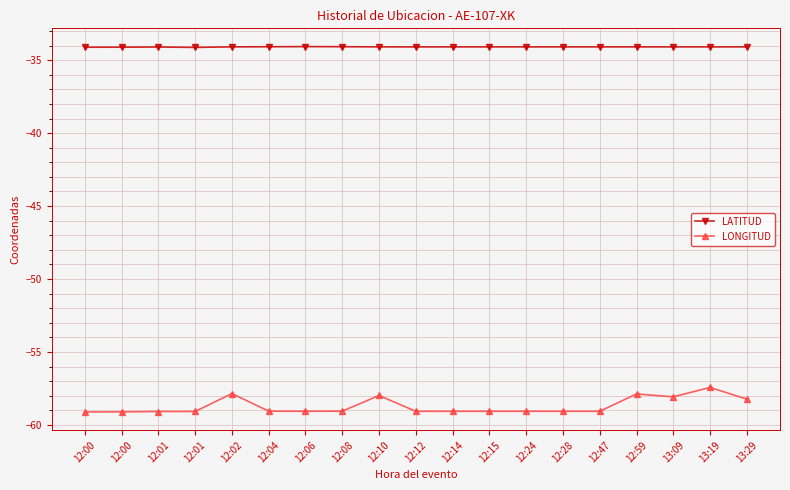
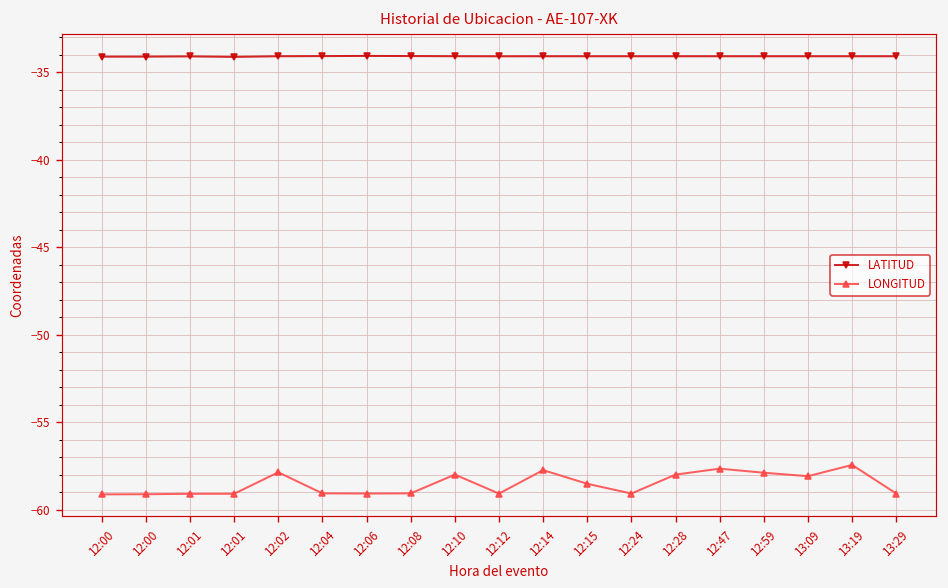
LONGITUD, 12:14: -59.1 -> -57.7
LONGITUD, 12:15: -59.1 -> -58.5
LONGITUD, 12:28: -59.1 -> -58.0
LONGITUD, 12:47: -59.1 -> -57.6
LONGITUD, 13:29: -58.2 -> -59.1
